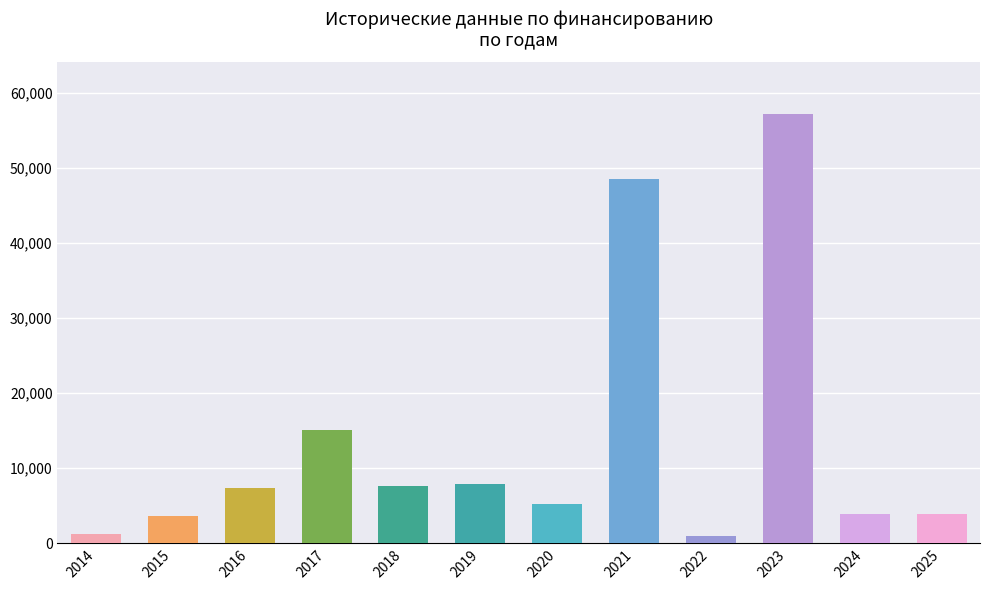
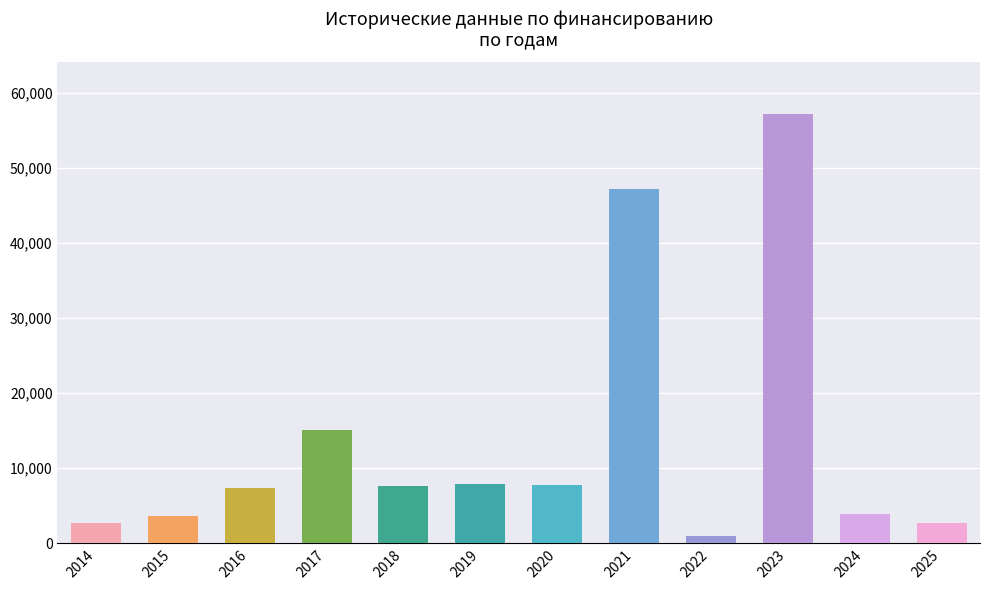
2014: 1,000 -> 3,000
2020: 5,000 -> 8,000
2021: 48,000 -> 47,000
2025: 4,000 -> 3,000
